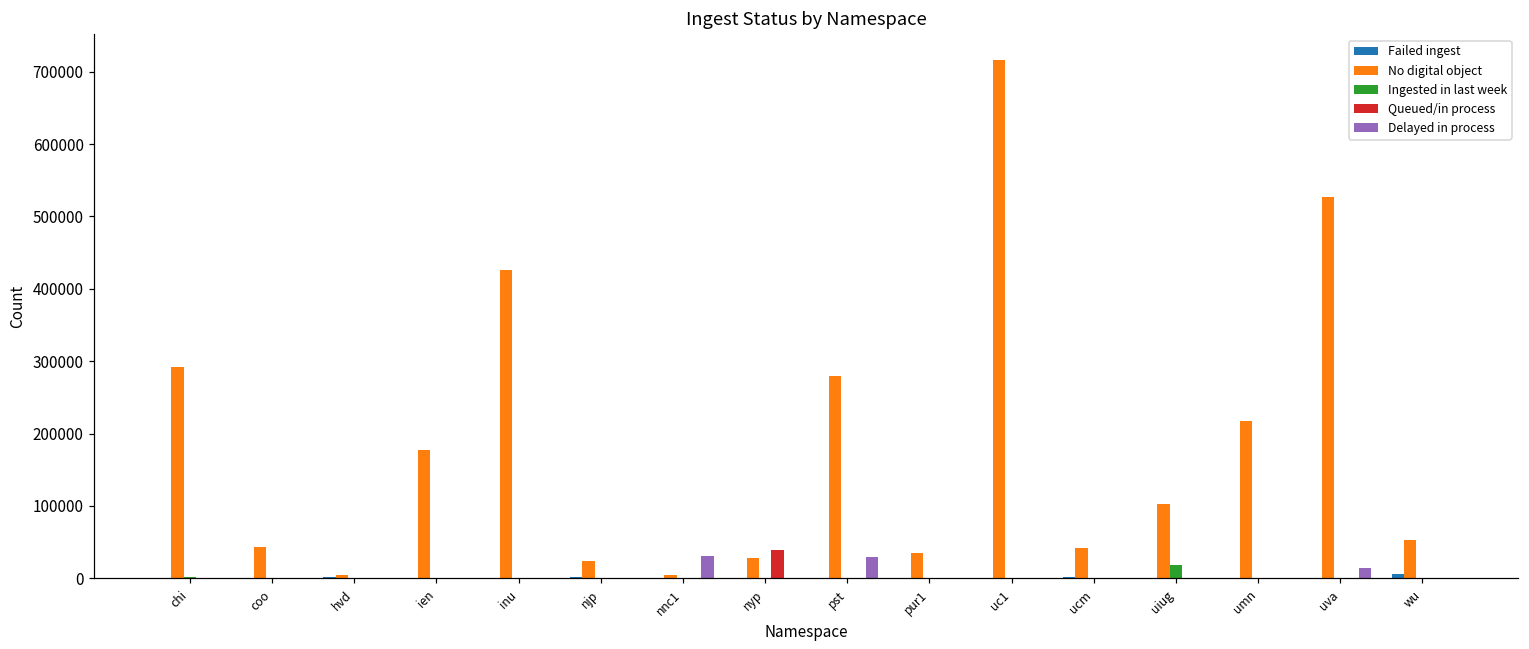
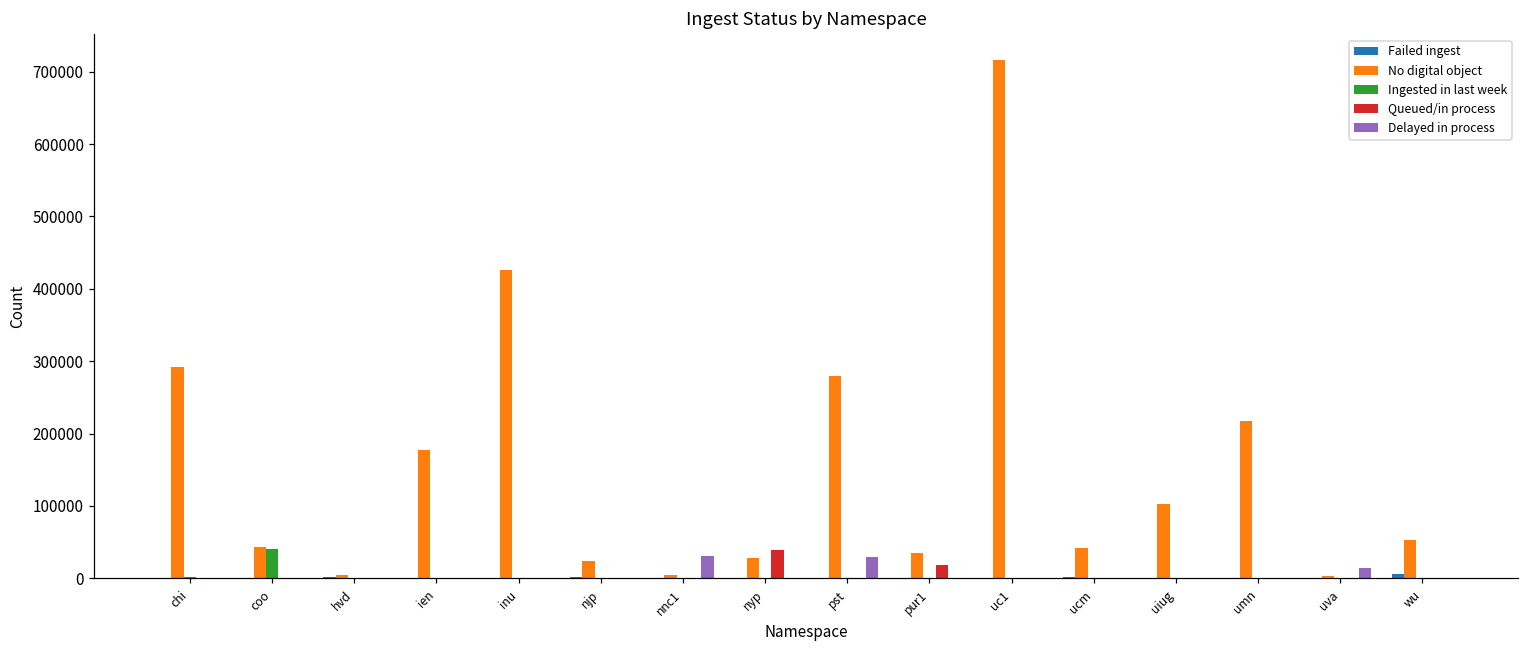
Ingested in last week, coo: 0 -> 40000
Queued/in process, pur1: 0 -> 20000
Ingested in last week, uiug: 20000 -> 0
No digital object, uva: 530000 -> 0
